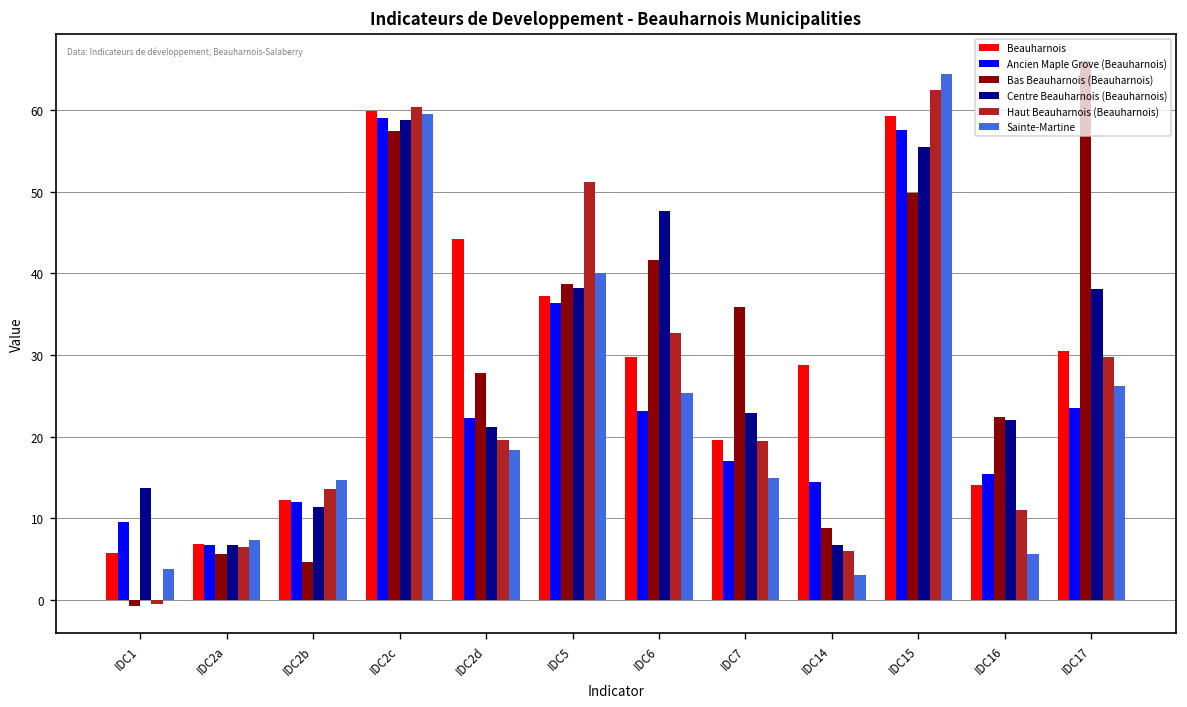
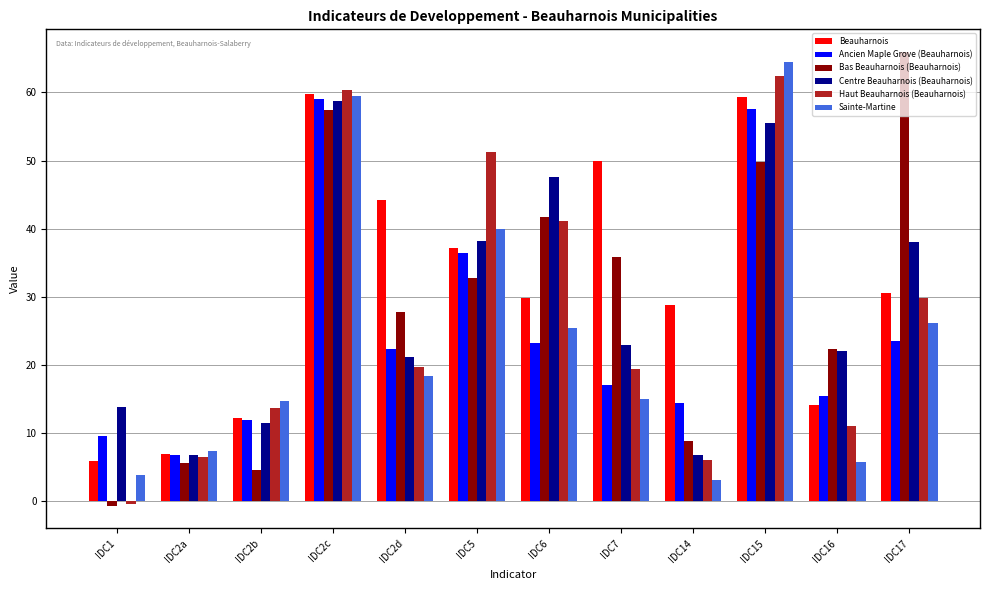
Bas Beauharnois (Beauharnois), IDC5: 39 -> 33
Haut Beauharnois (Beauharnois), IDC6: 33 -> 41
Beauharnois, IDC7: 20 -> 50
